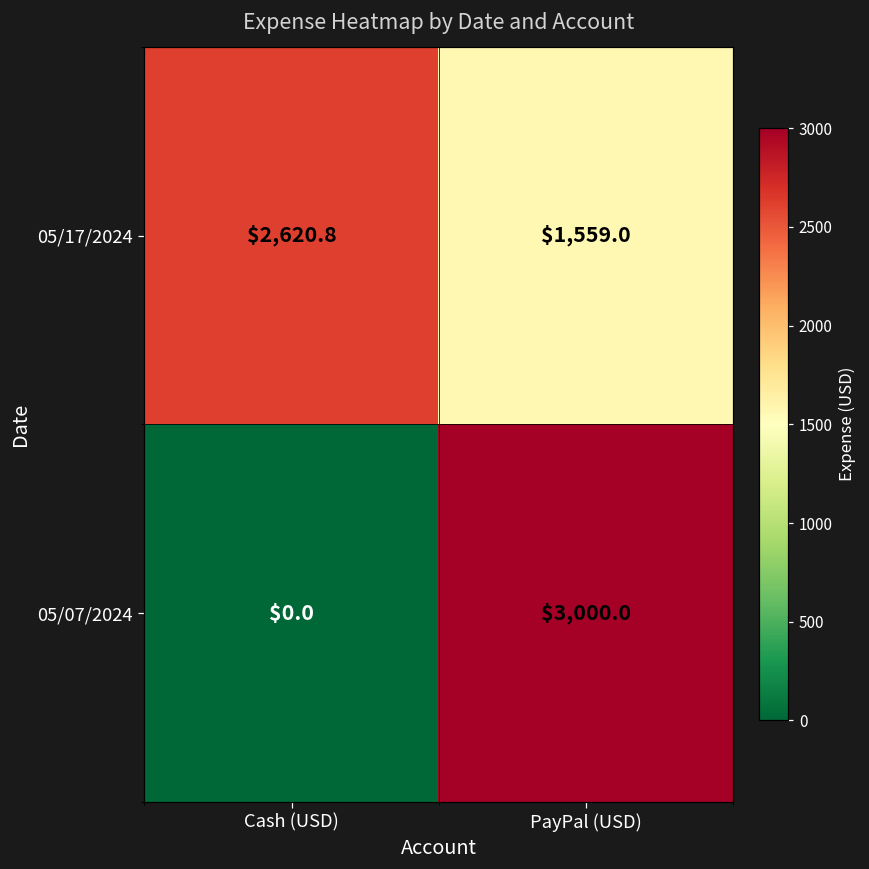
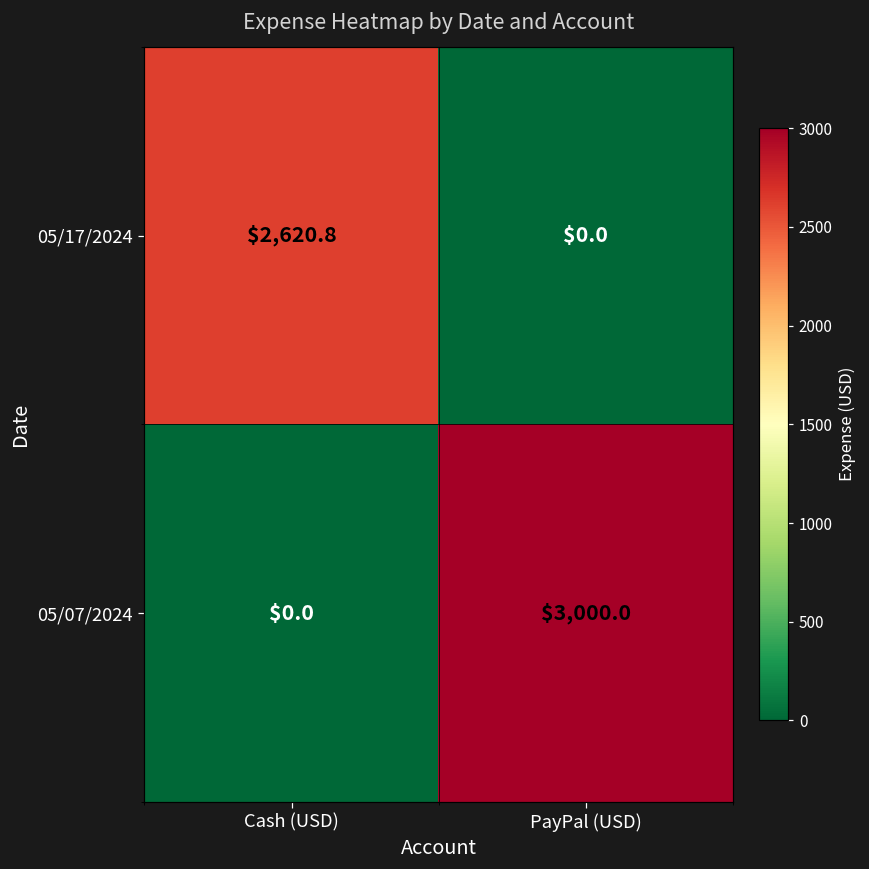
05/17/2024, PayPal (USD): $1,559.0 -> $0.0
